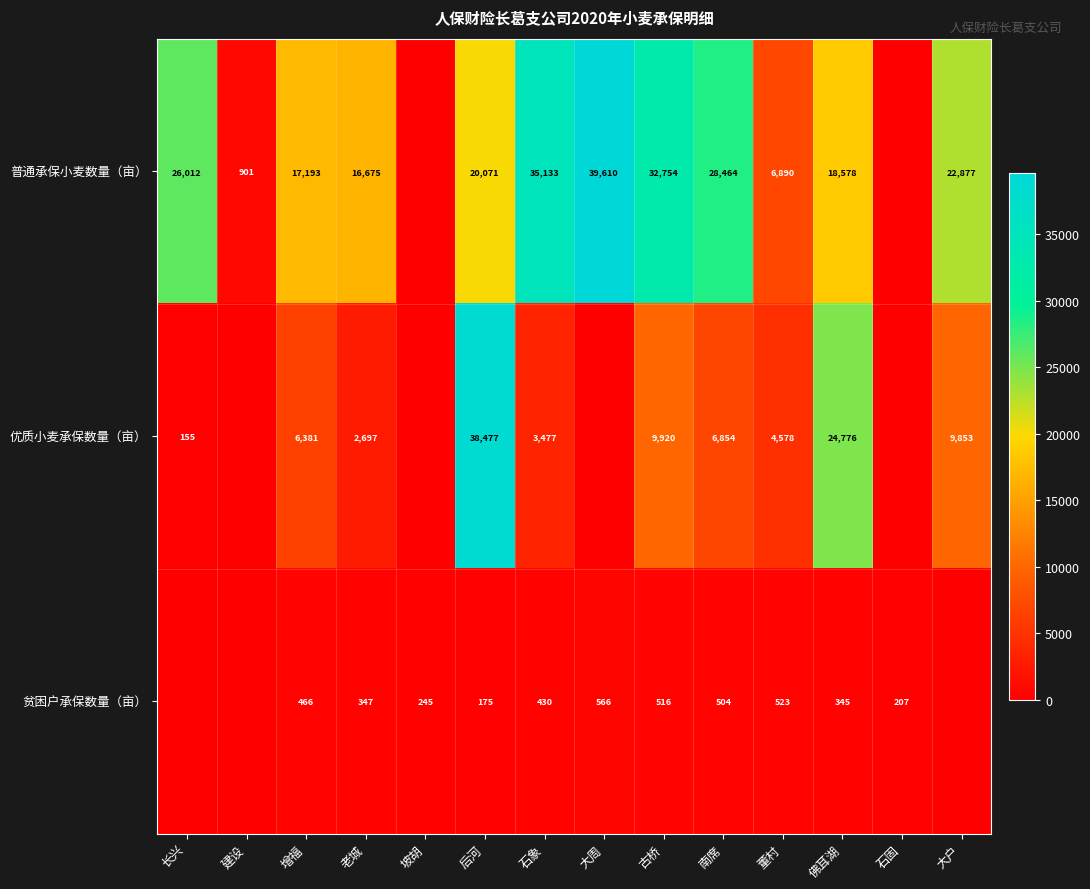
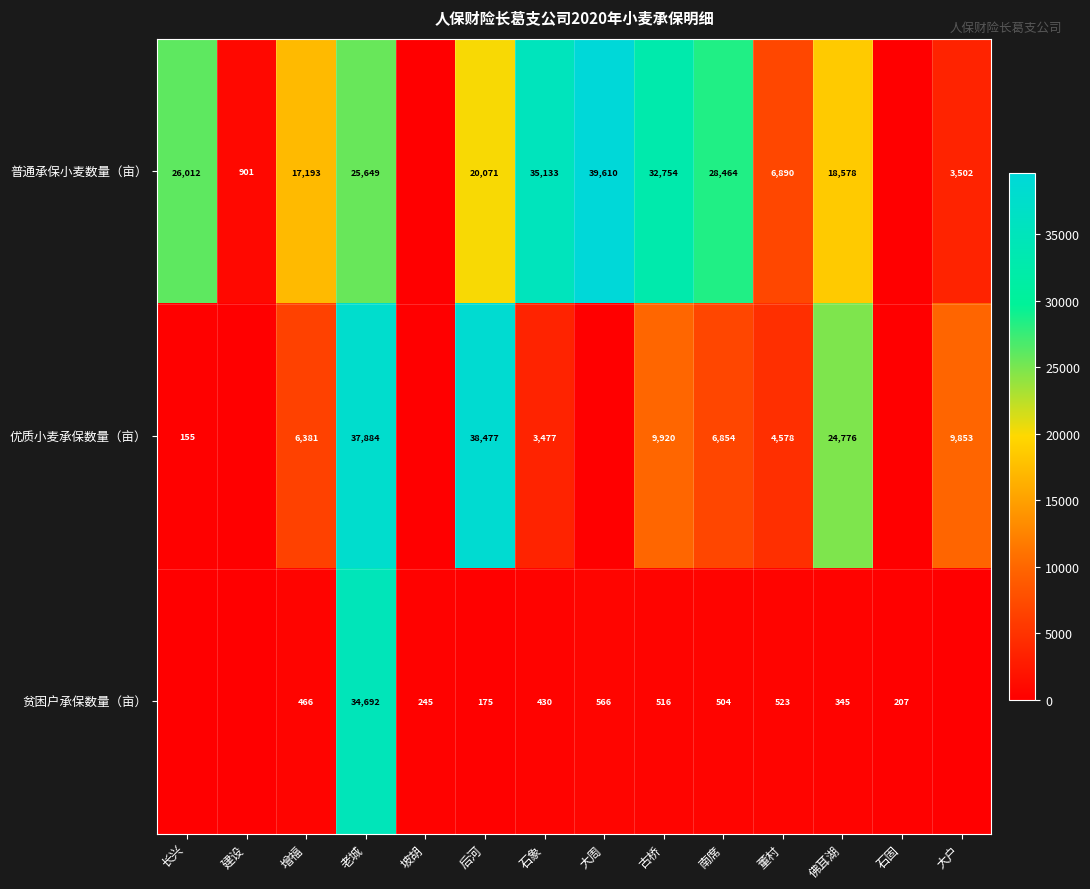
普通承保小麦数量（亩）, 老城: 16,675 -> 25,649
普通承保小麦数量（亩）, 大户: 22,877 -> 3,502
优质小麦承保数量（亩）, 老城: 2,697 -> 37,884
贫困户承保数量（亩）, 老城: 347 -> 34,692
